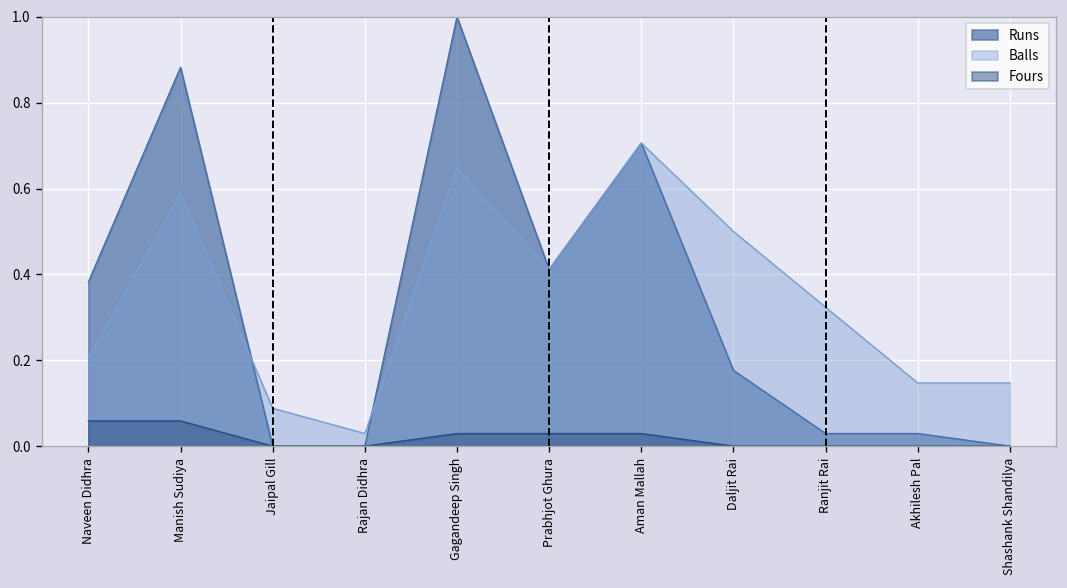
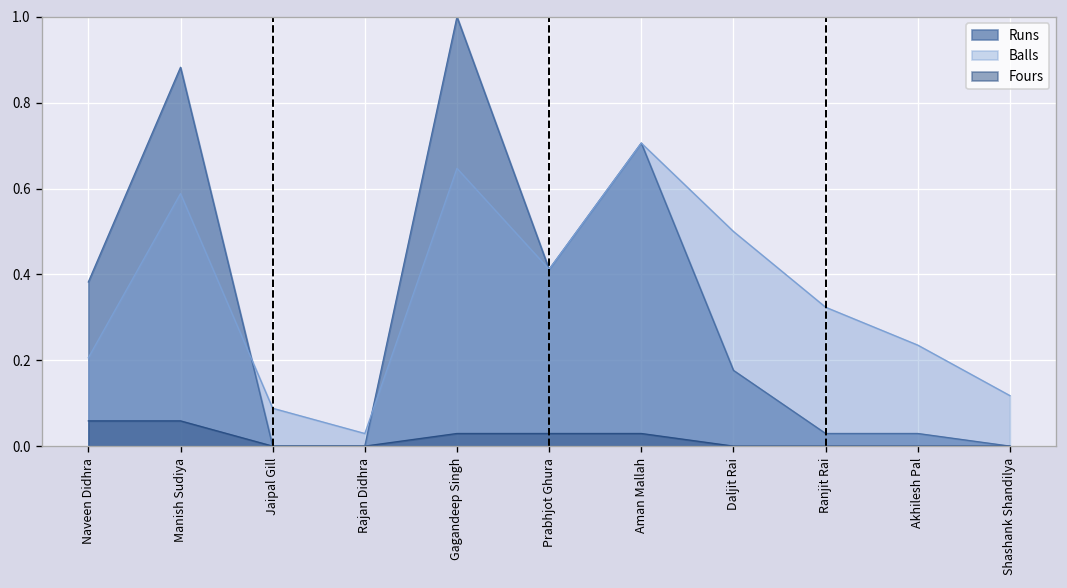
Balls, Akhilesh Pal: 0.15 -> 0.24
Balls, Shashank Shandilya: 0.15 -> 0.12
